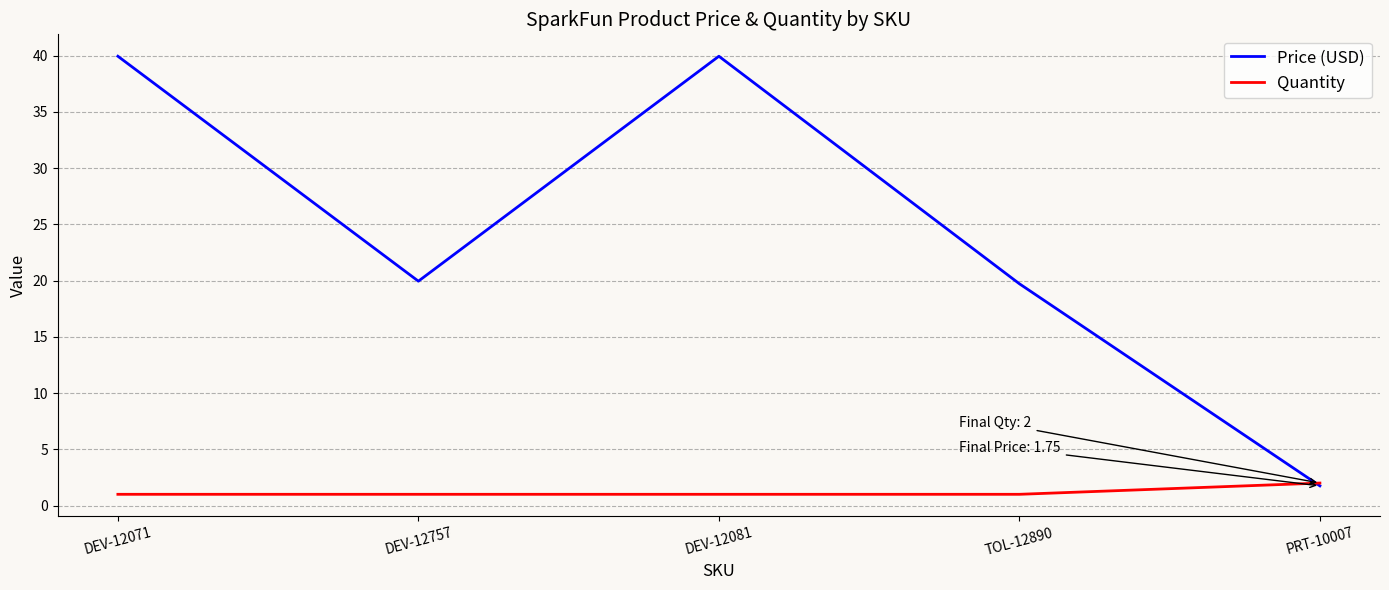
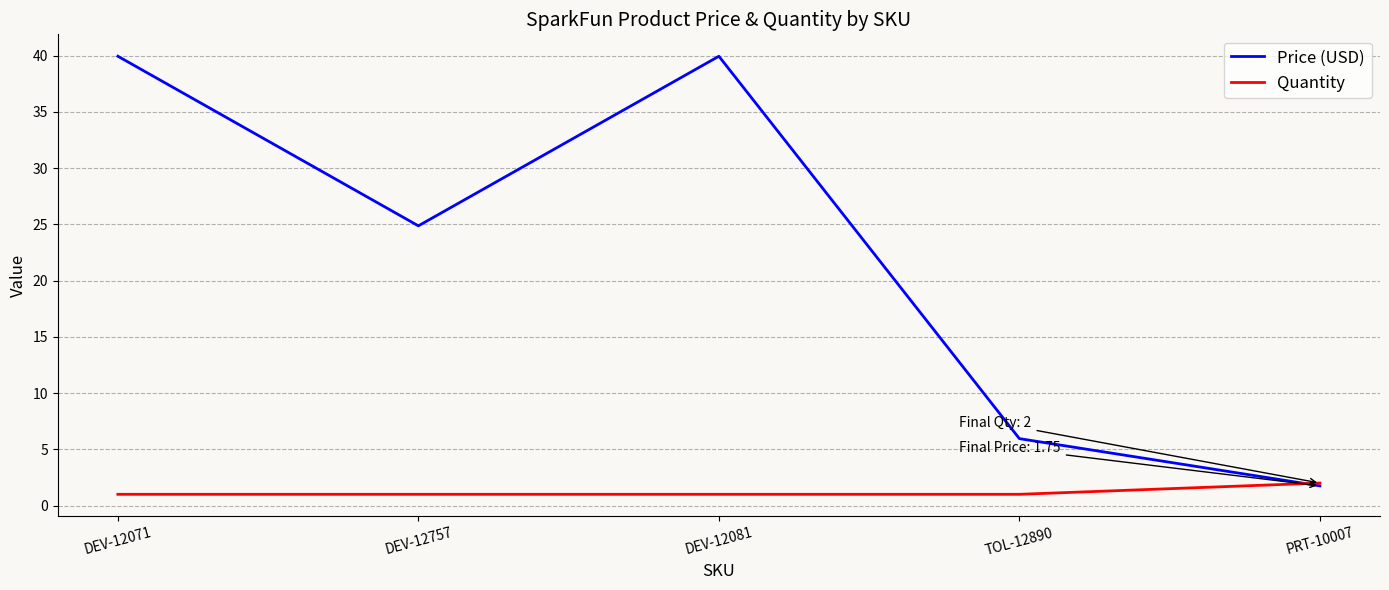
Price (USD), DEV-12757: 20.0 -> 24.9
Price (USD), TOL-12890: 19.7 -> 6.0
